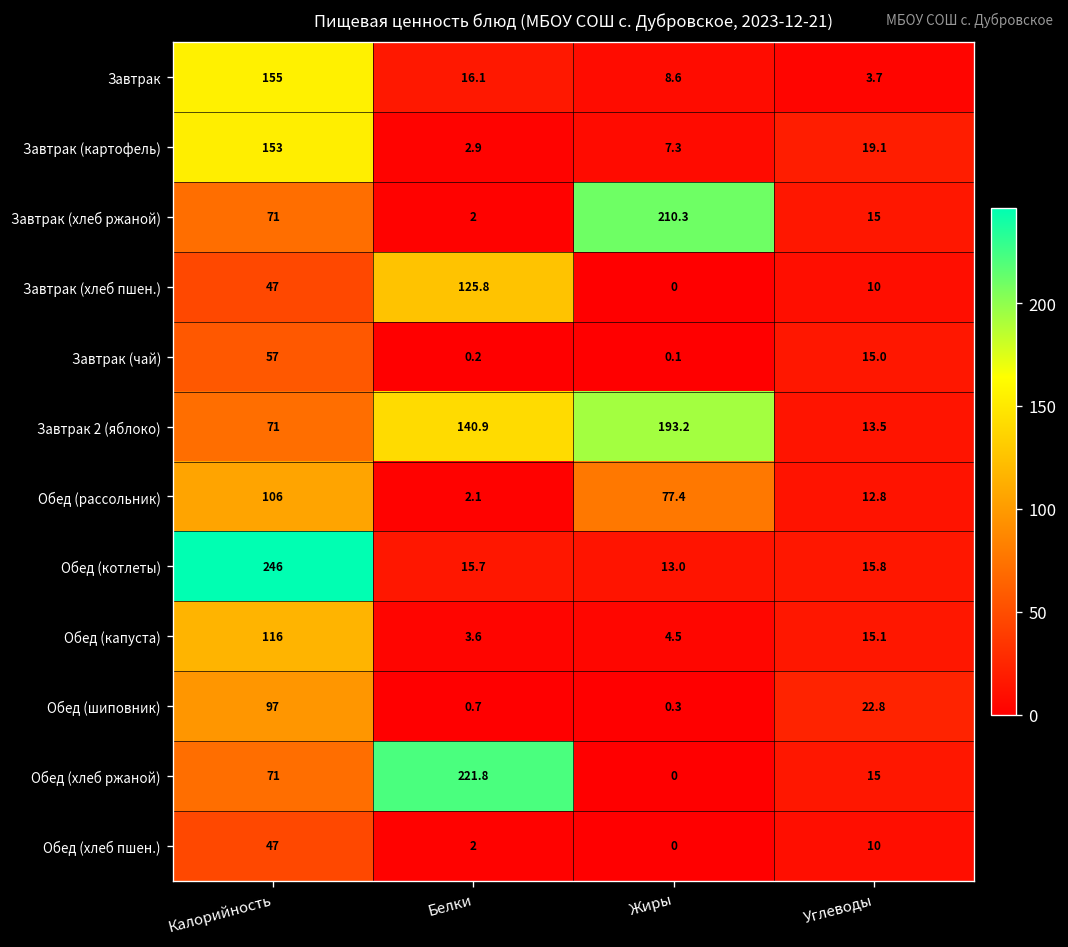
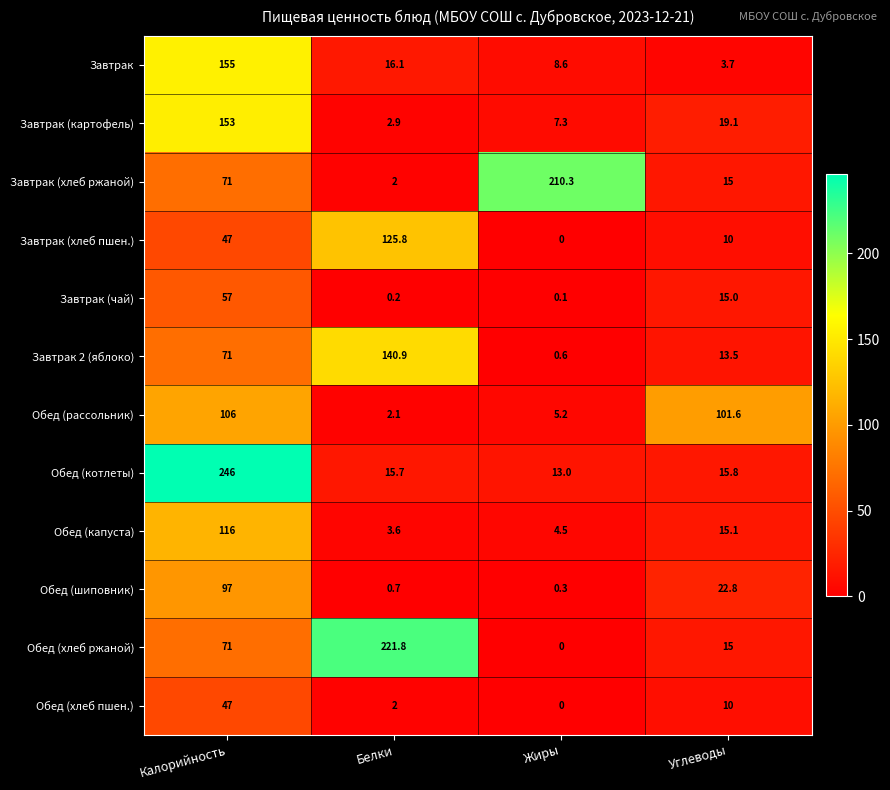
Завтрак 2 (яблоко), Жиры: 193.2 -> 0.6
Обед (рассольник), Жиры: 77.4 -> 5.2
Обед (рассольник), Углеводы: 12.8 -> 101.6
